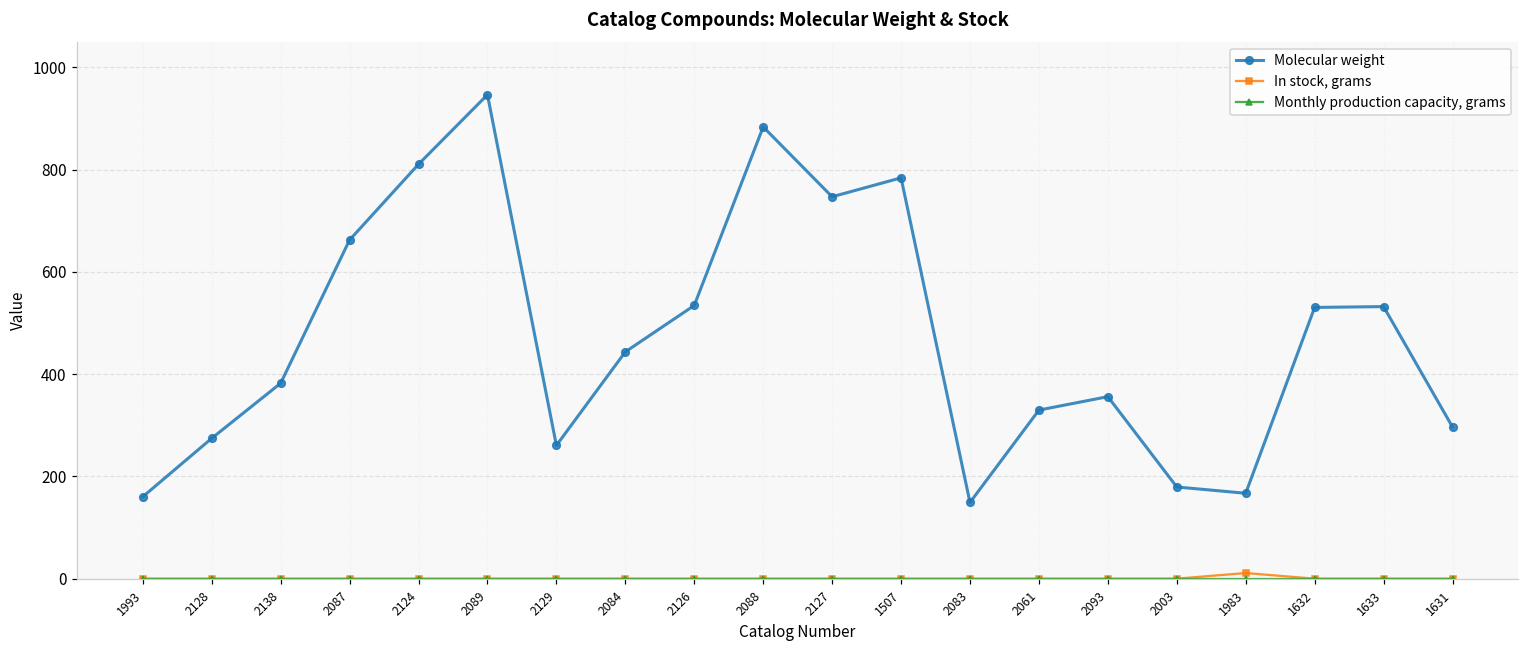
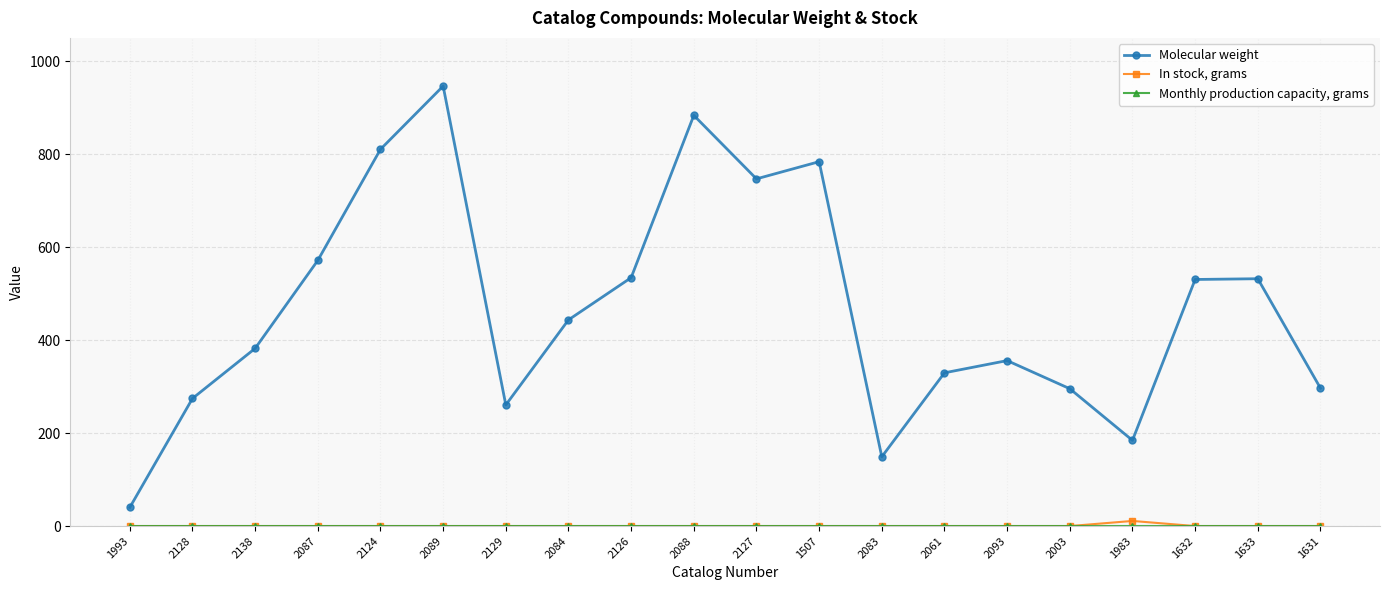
Molecular weight, 1993: 160 -> 40
Molecular weight, 2087: 660 -> 570
Molecular weight, 2003: 180 -> 300
Molecular weight, 1983: 170 -> 180
